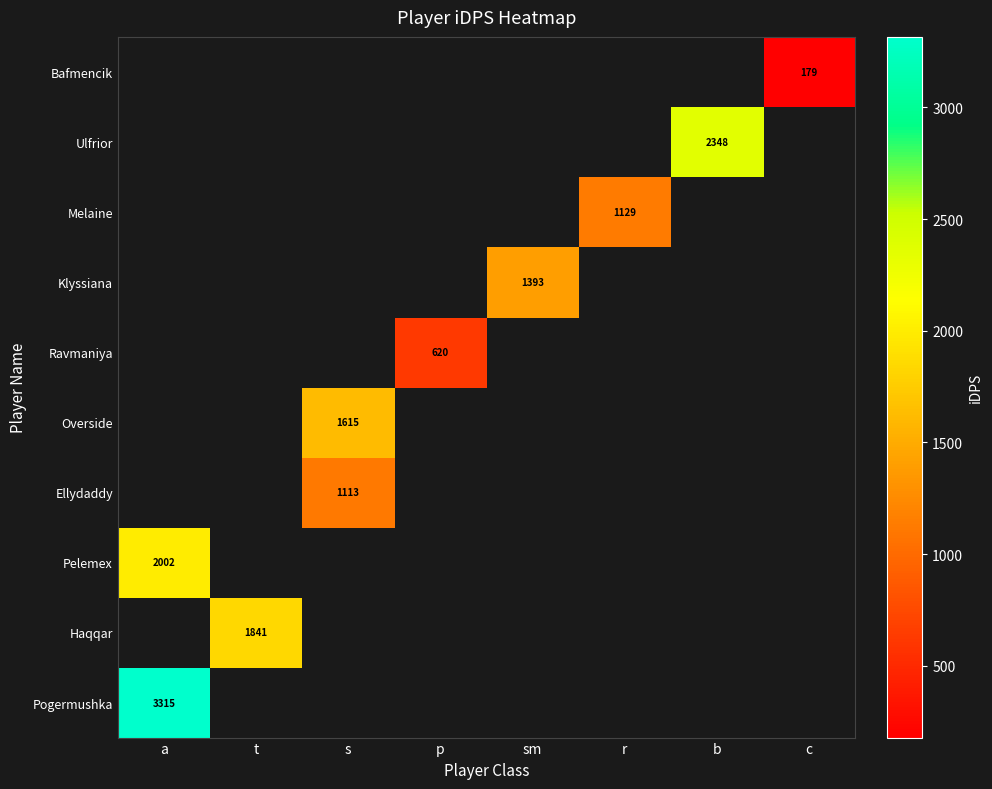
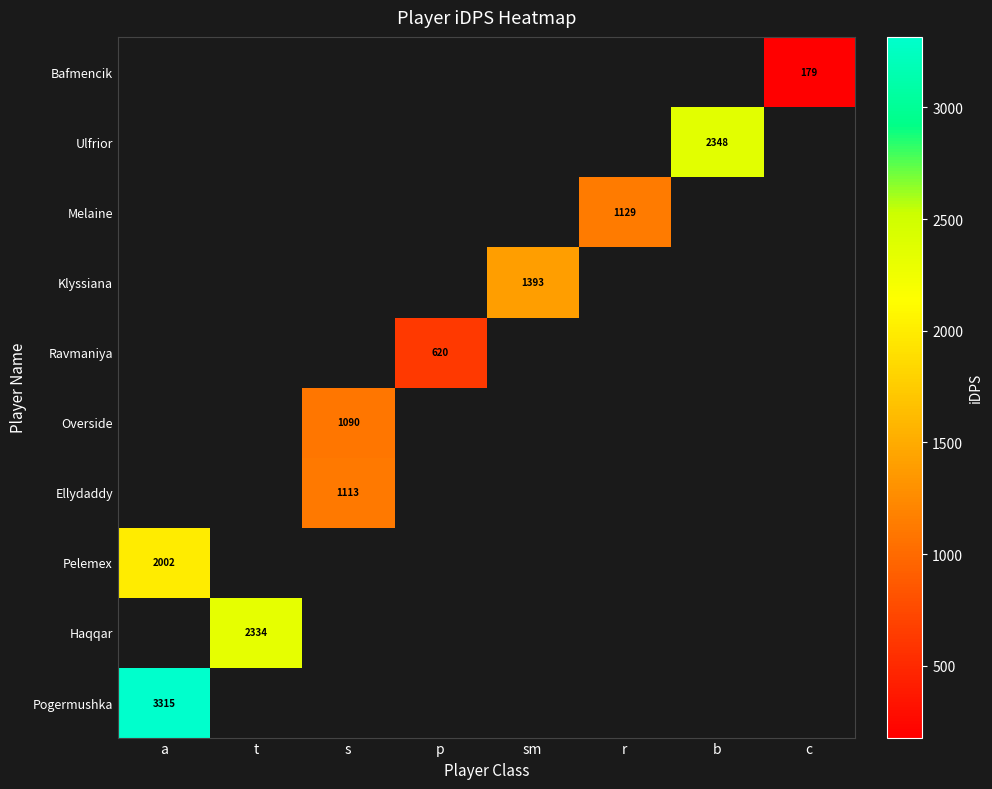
Overside, s: 1615 -> 1090
Haqqar, t: 1841 -> 2334
